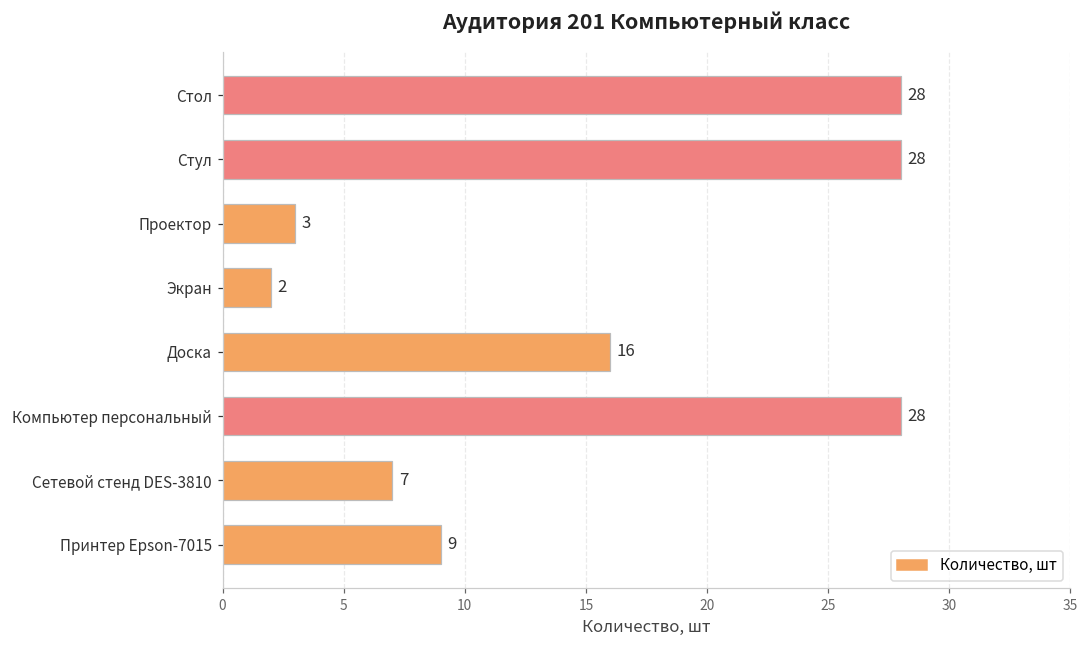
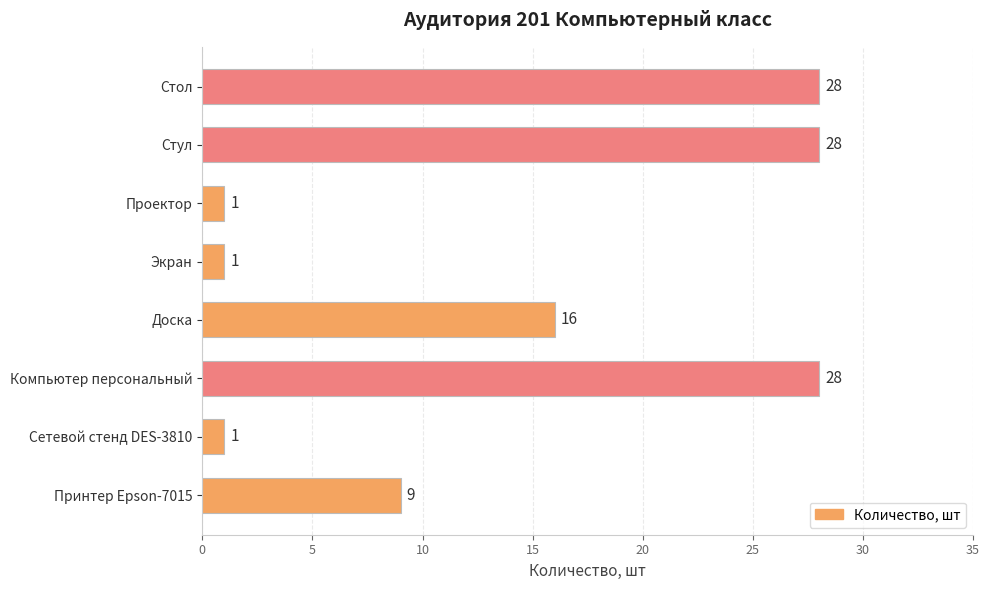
Проектор: 3 -> 1
Экран: 2 -> 1
Сетевой стенд DES-3810: 7 -> 1
